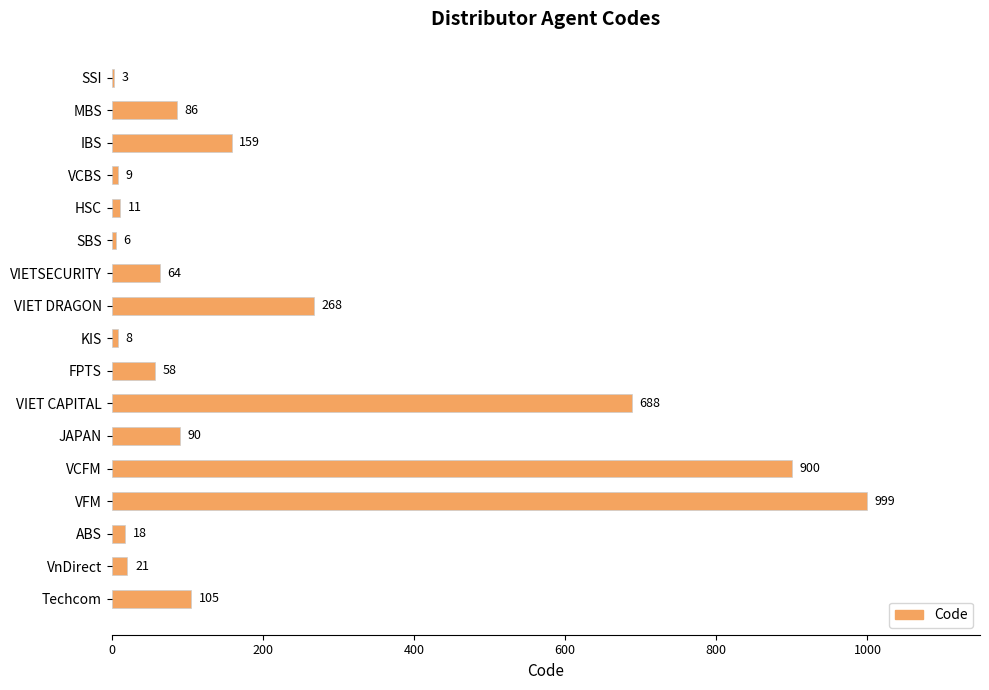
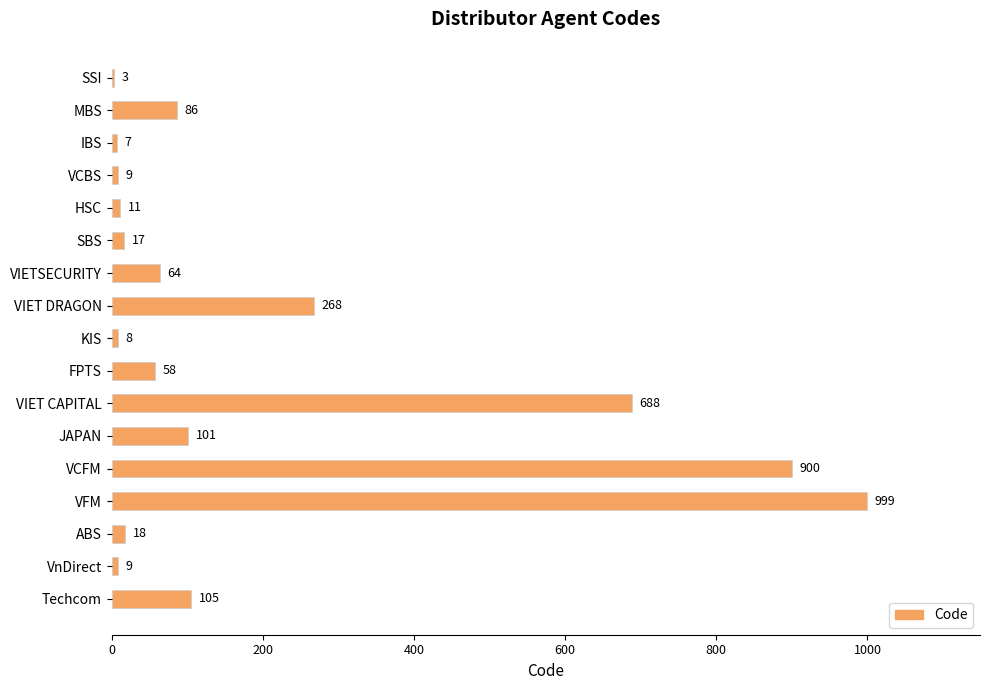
IBS: 159 -> 7
SBS: 6 -> 17
JAPAN: 90 -> 101
VnDirect: 21 -> 9
